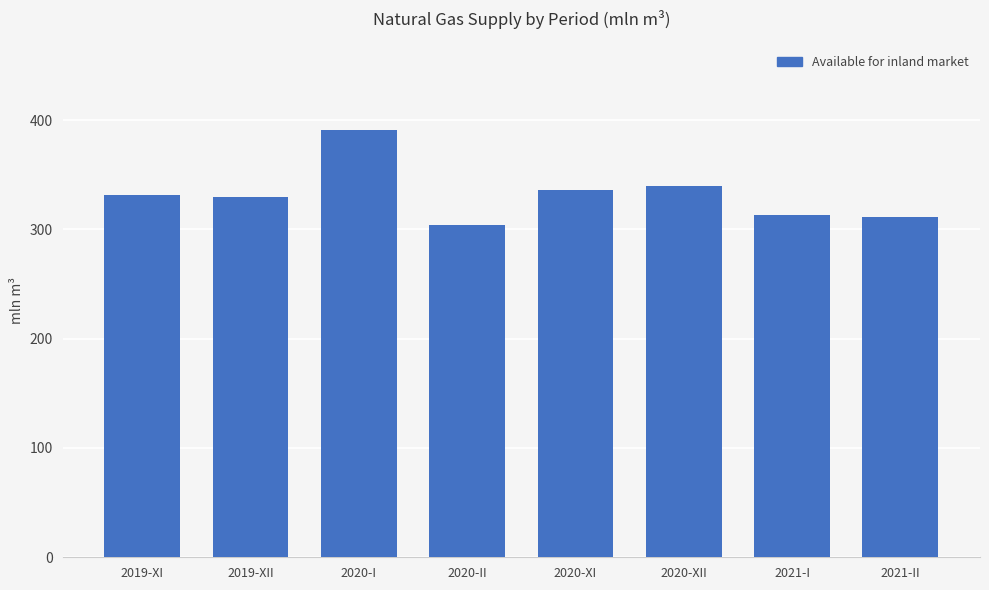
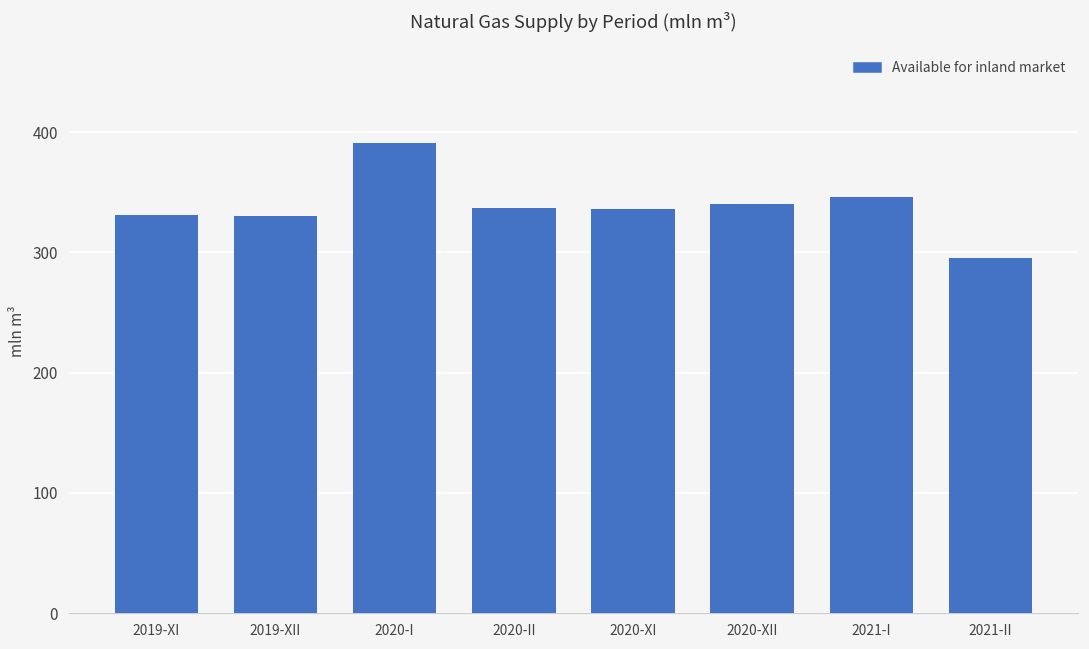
2020-II: 304 -> 337
2021-I: 313 -> 346
2021-II: 311 -> 295
